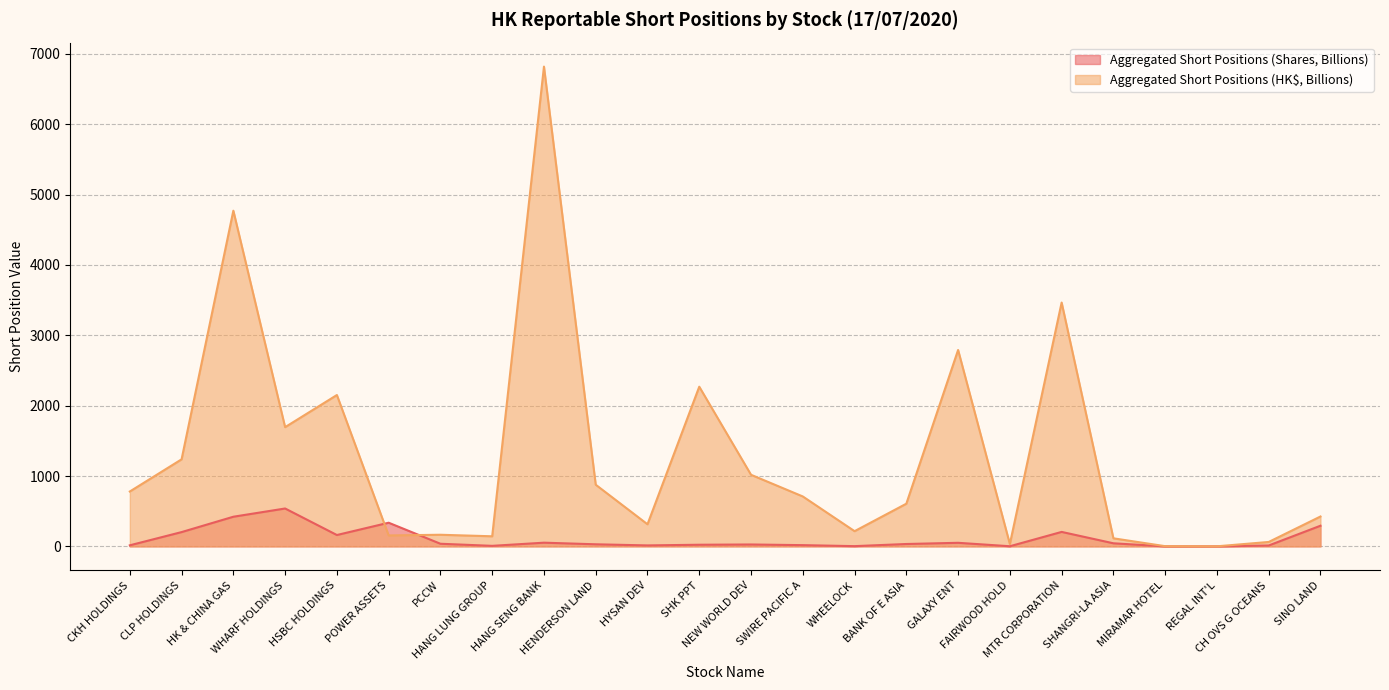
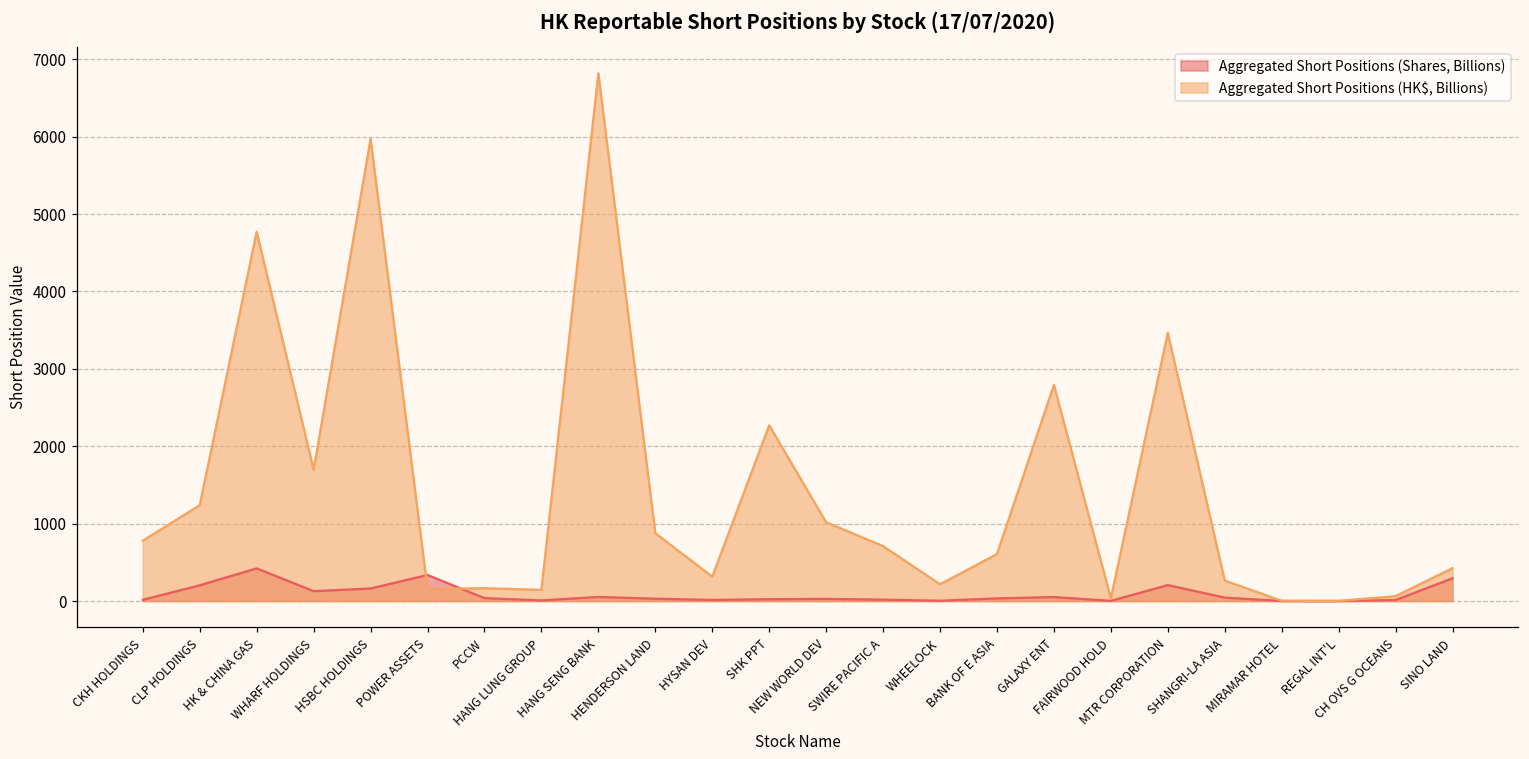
Aggregated Short Positions (Shares, Billions), WHARF HOLDINGS: 500 -> 100
Aggregated Short Positions (HK$, Billions), HSBC HOLDINGS: 2200 -> 6000
Aggregated Short Positions (HK$, Billions), SHANGRI-LA ASIA: 100 -> 300
